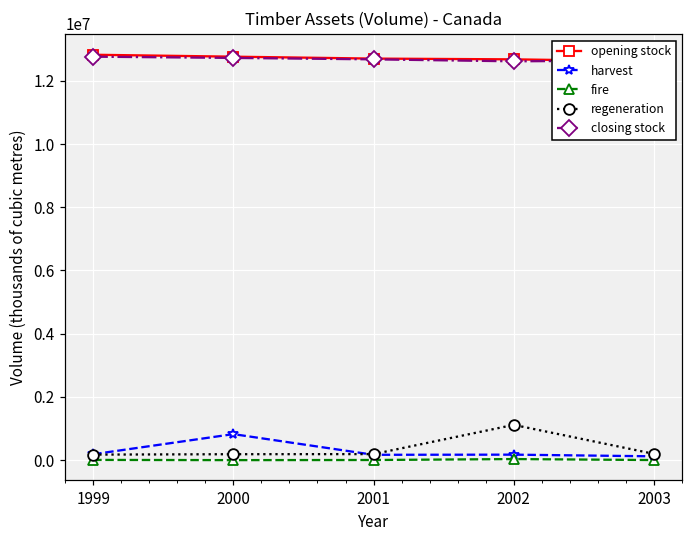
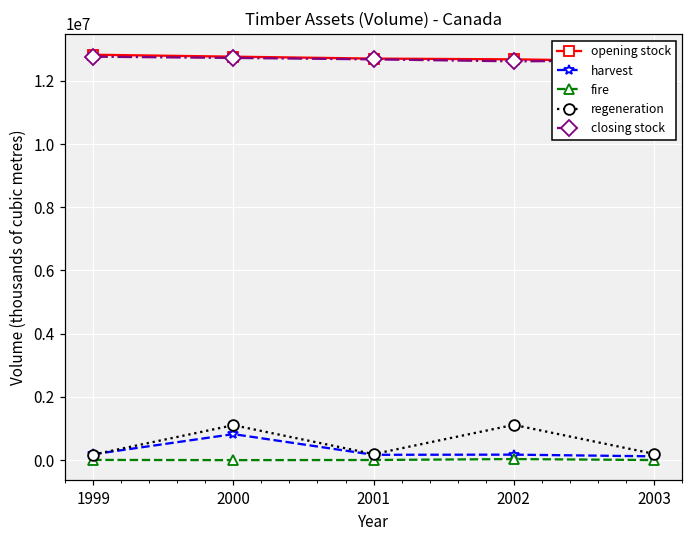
regeneration, 2000: 200000 -> 1100000
